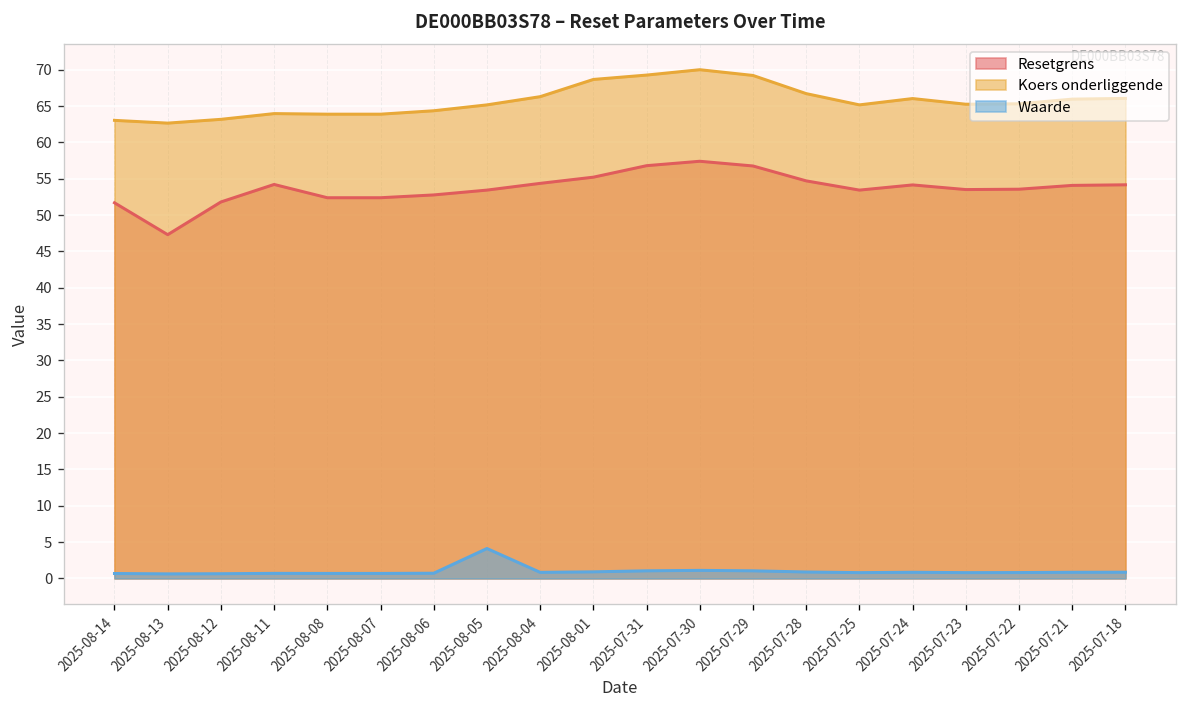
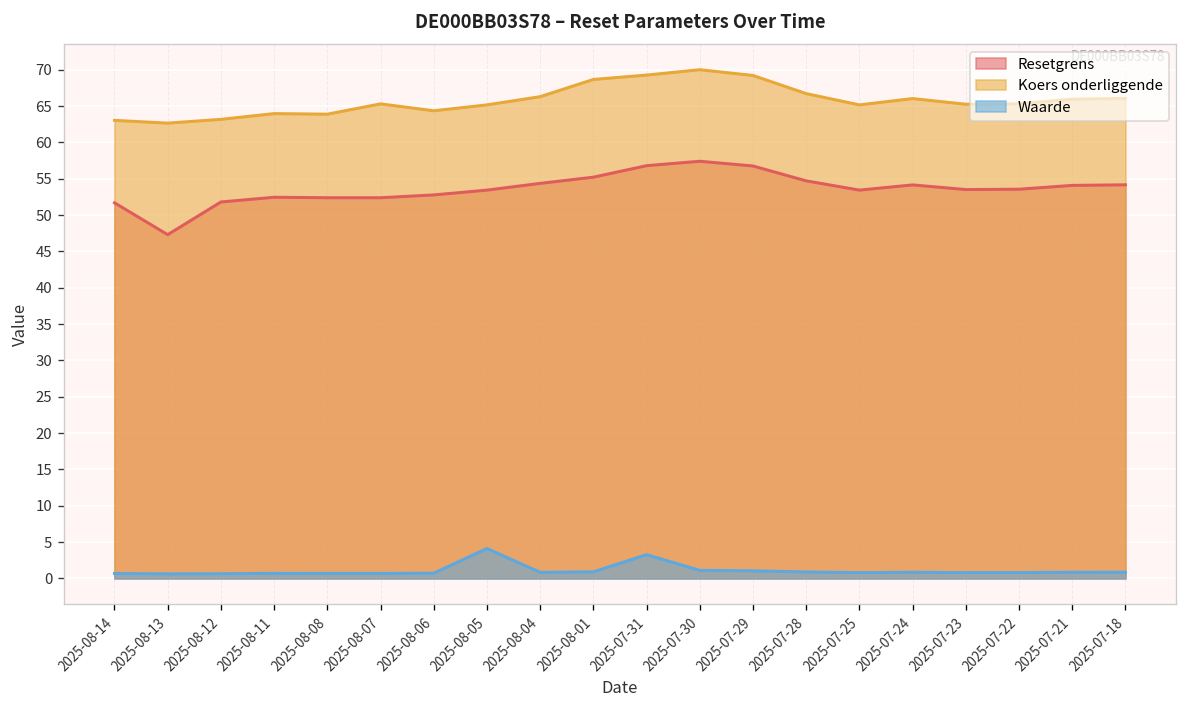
Resetgrens, 2025-08-11: 54 -> 52
Koers onderliggende, 2025-08-07: 64 -> 65
Waarde, 2025-07-31: 1 -> 3
